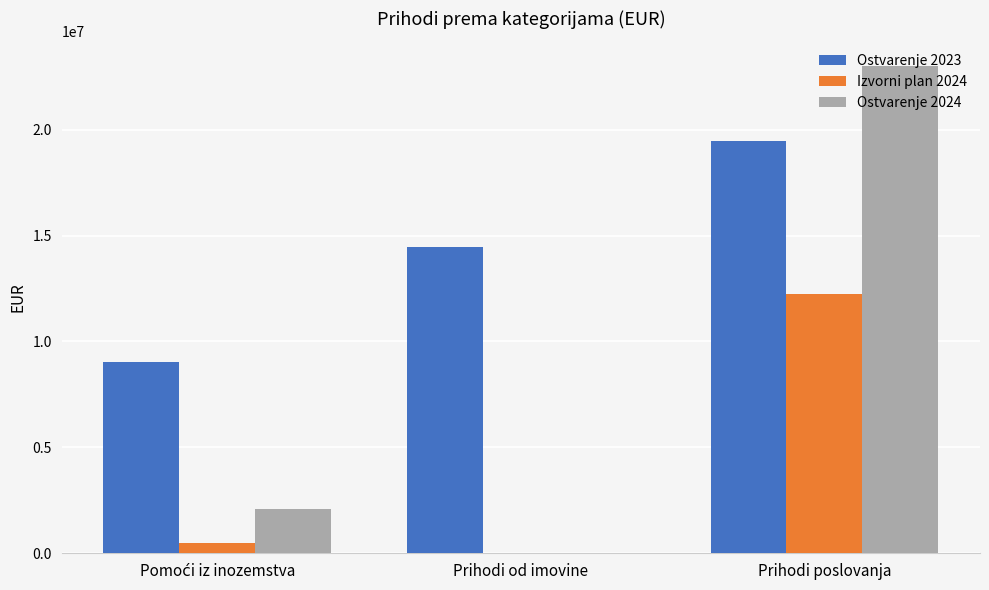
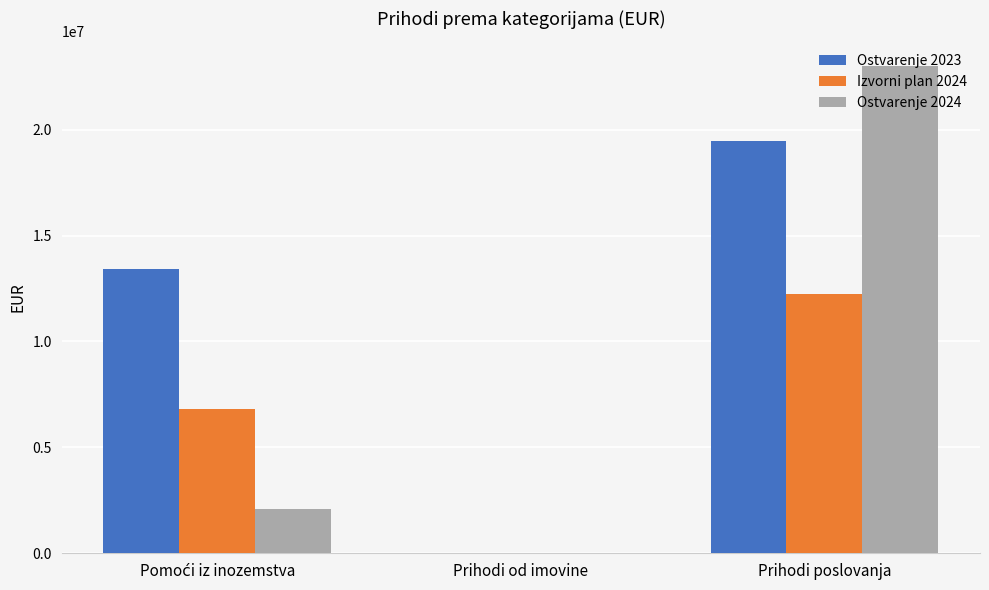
Ostvarenje 2023, Pomoći iz inozemstva: 9000000 -> 13400000
Izvorni plan 2024, Pomoći iz inozemstva: 500000 -> 6800000
Ostvarenje 2023, Prihodi od imovine: 14500000 -> 0
